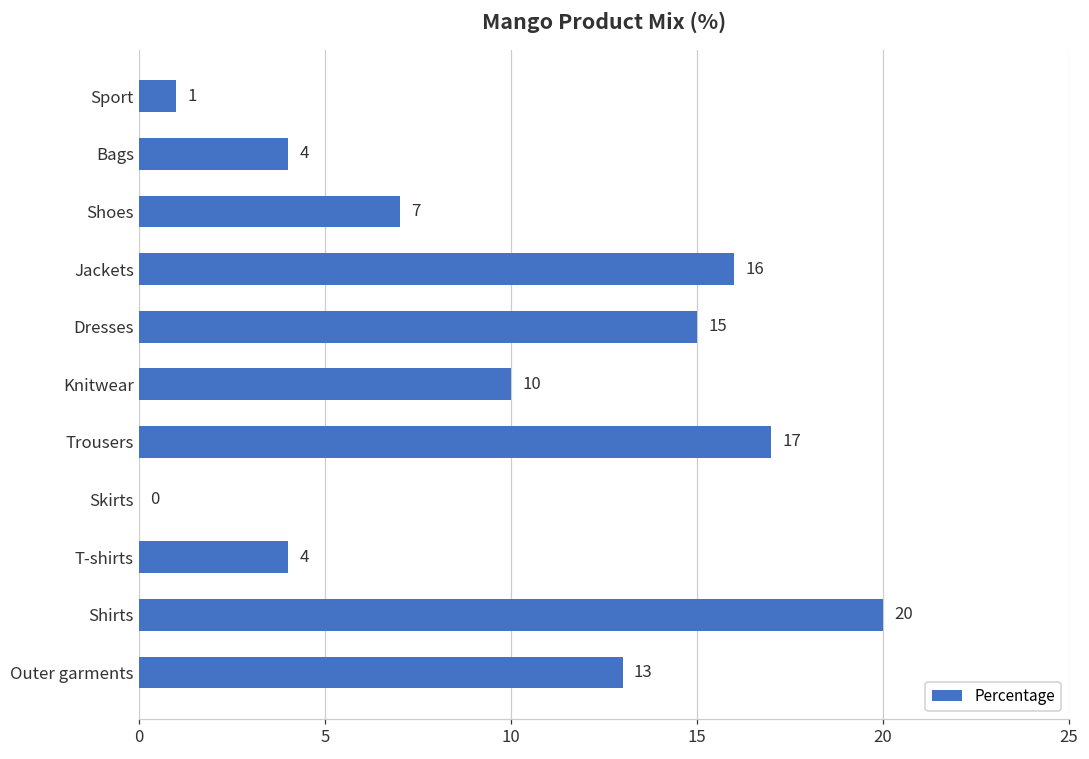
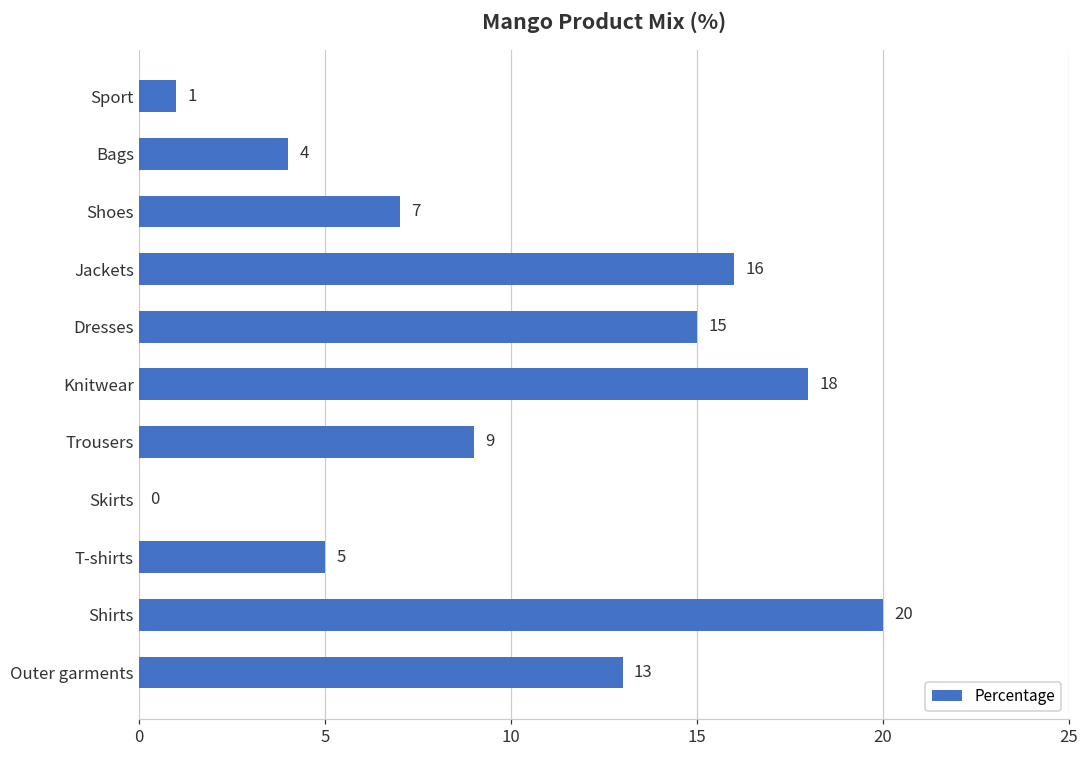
Knitwear: 10 -> 18
Trousers: 17 -> 9
T-shirts: 4 -> 5
